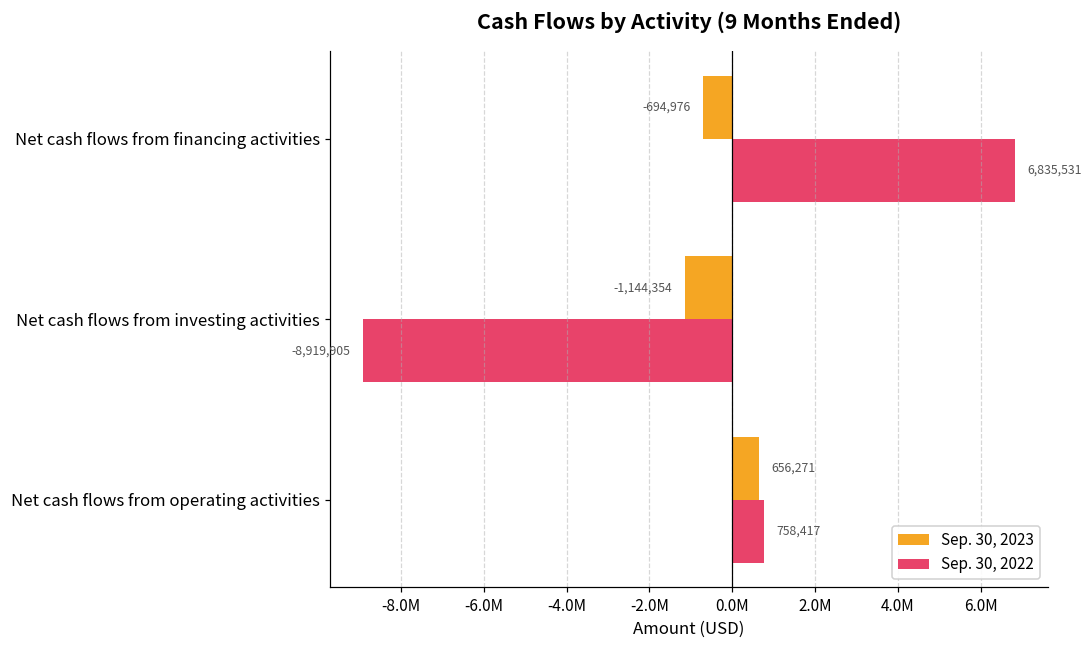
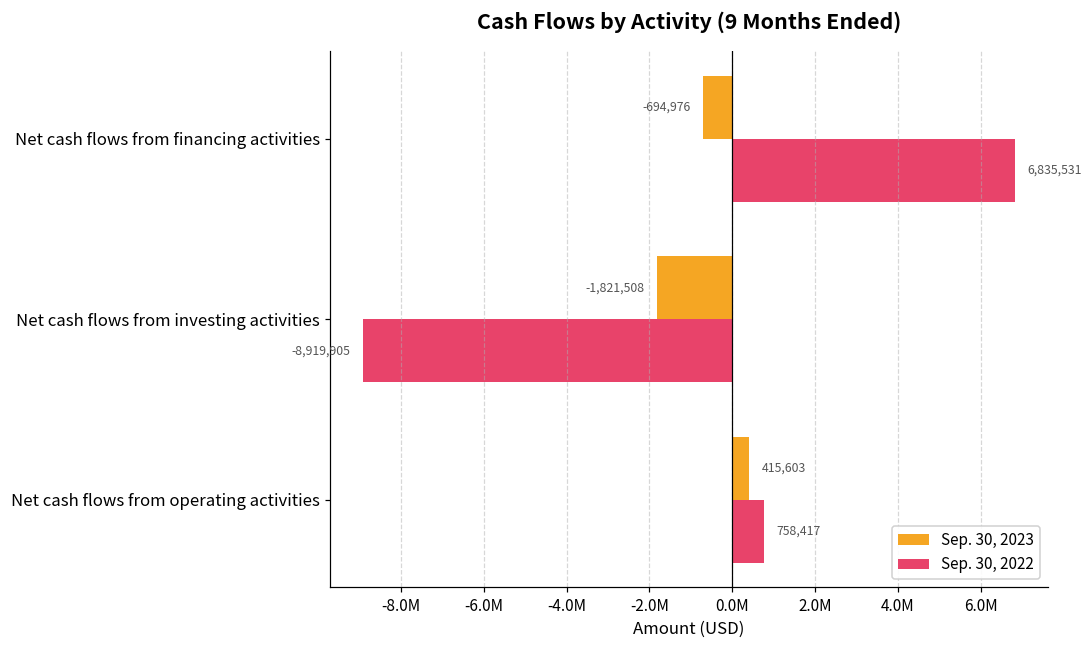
Sep. 30, 2023, Net cash flows from investing activities: -1,144,354 -> -1,821,508
Sep. 30, 2023, Net cash flows from operating activities: 656,271 -> 415,603
